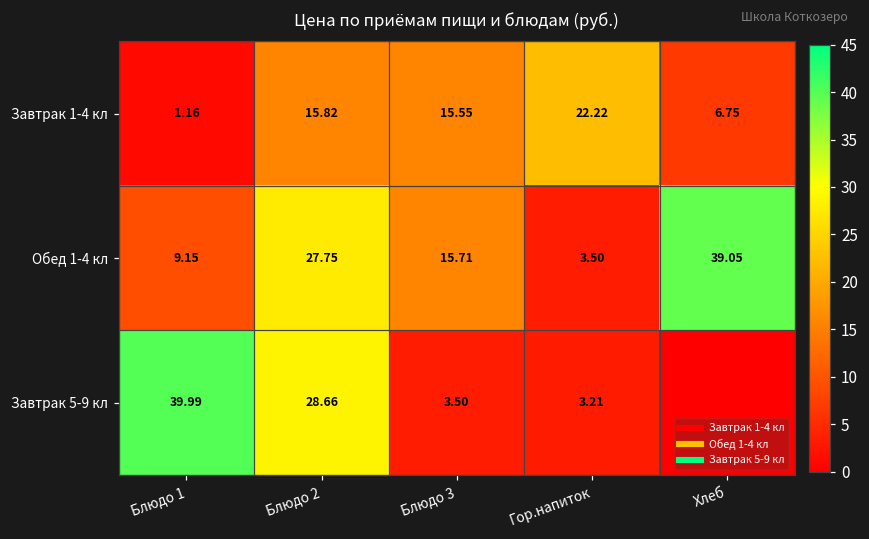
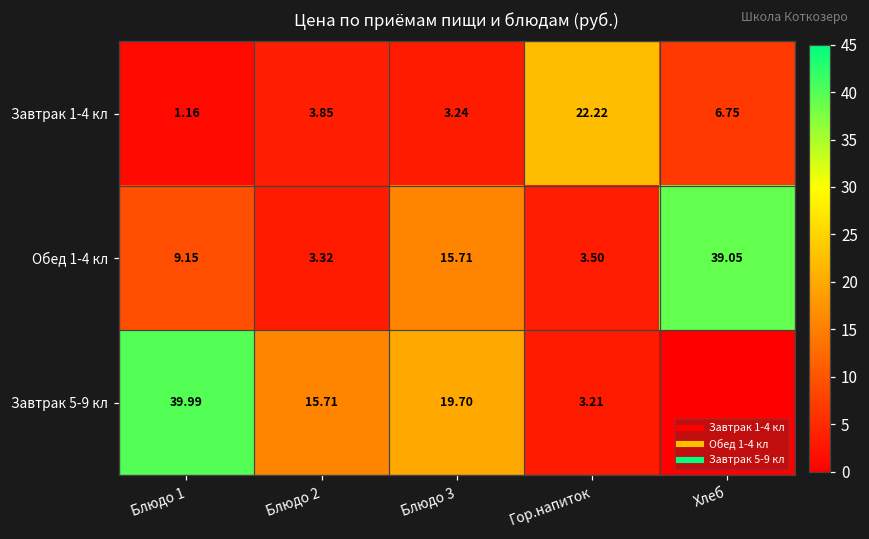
Завтрак 1-4 кл, Блюдо 2: 15.82 -> 3.85
Завтрак 1-4 кл, Блюдо 3: 15.55 -> 3.24
Обед 1-4 кл, Блюдо 2: 27.75 -> 3.32
Завтрак 5-9 кл, Блюдо 2: 28.66 -> 15.71
Завтрак 5-9 кл, Блюдо 3: 3.50 -> 19.70
